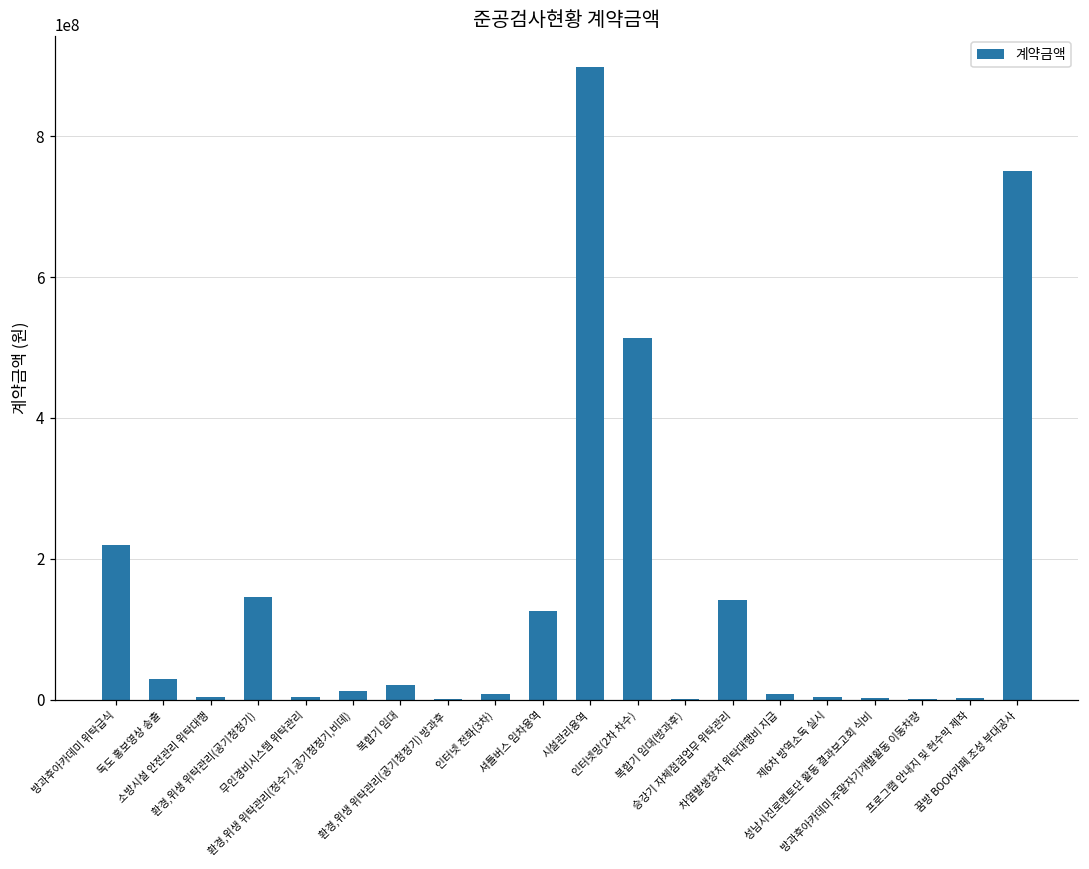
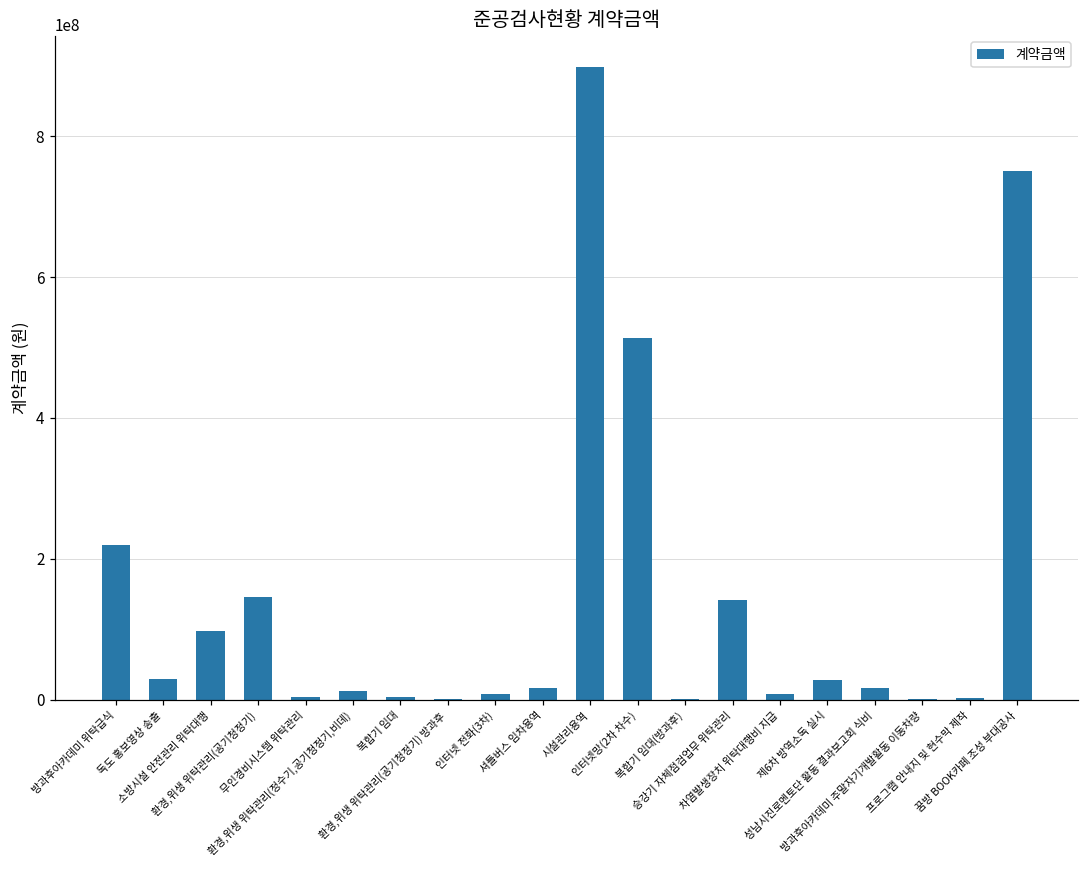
소방시설 안전관리 위탁대행: 0 -> 100000000
복합기 임대: 20000000 -> 0
셔틀버스 임차용역: 130000000 -> 20000000
제6차 방역소독 실시: 0 -> 30000000
성남시진로멘토단 활동 결과보고회 식비: 0 -> 20000000
